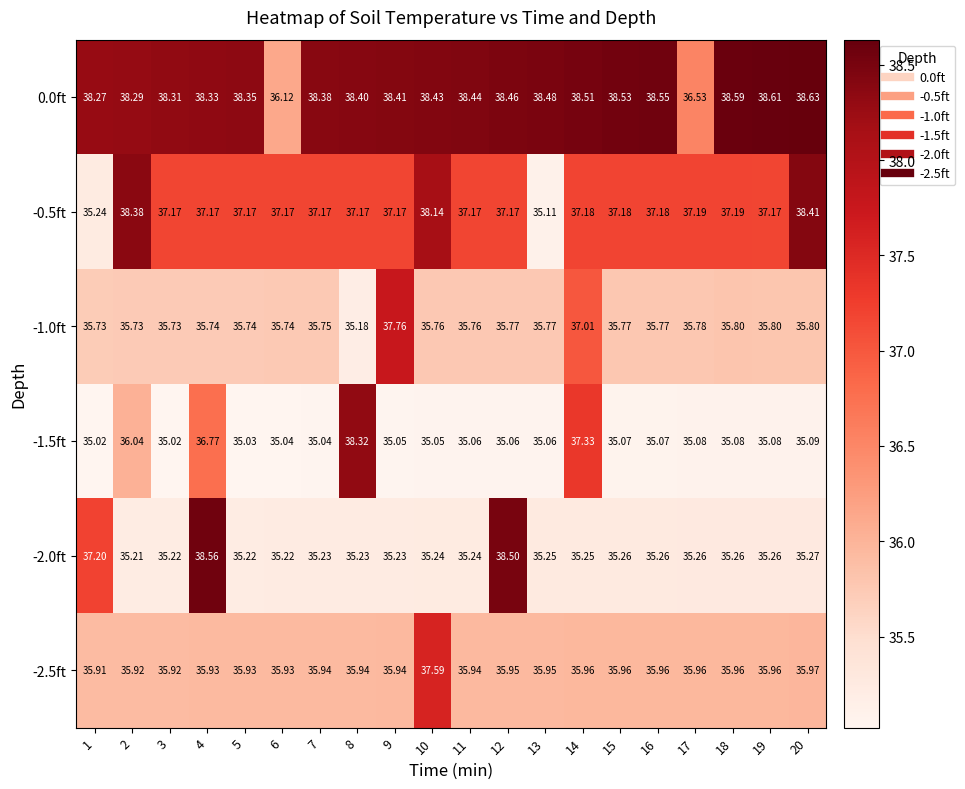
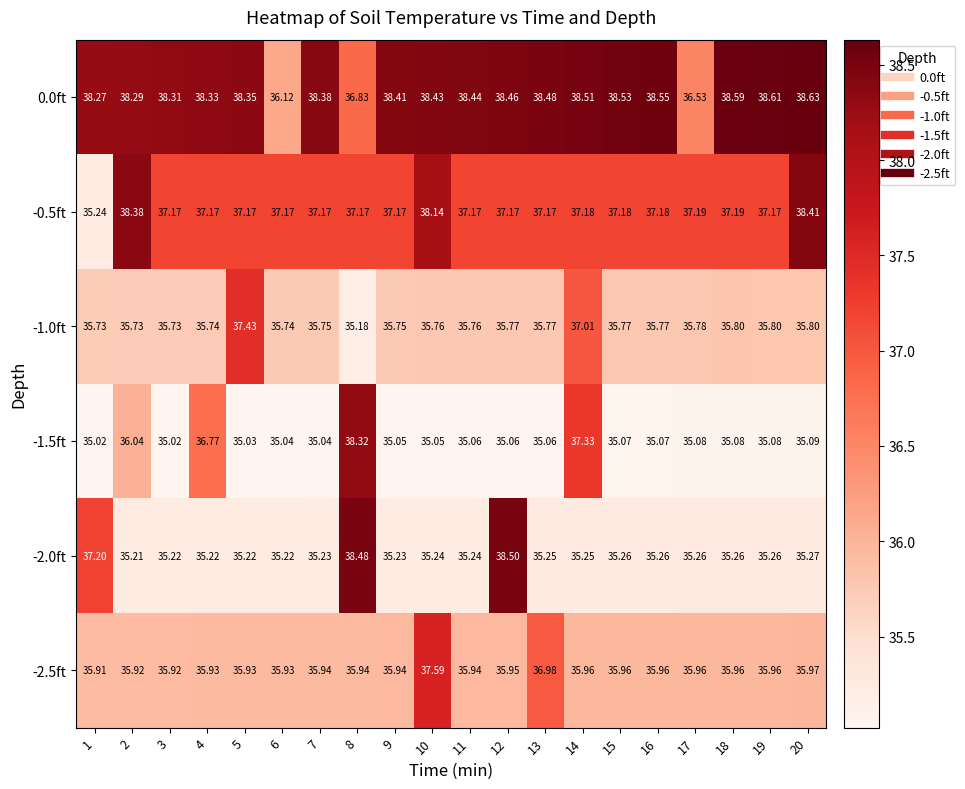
0.0ft, 8: 38.40 -> 36.83
-0.5ft, 13: 35.11 -> 37.17
-1.0ft, 5: 35.74 -> 37.43
-1.0ft, 9: 37.76 -> 35.75
-2.0ft, 4: 38.56 -> 35.22
-2.0ft, 8: 35.23 -> 38.48
-2.5ft, 13: 35.95 -> 36.98
